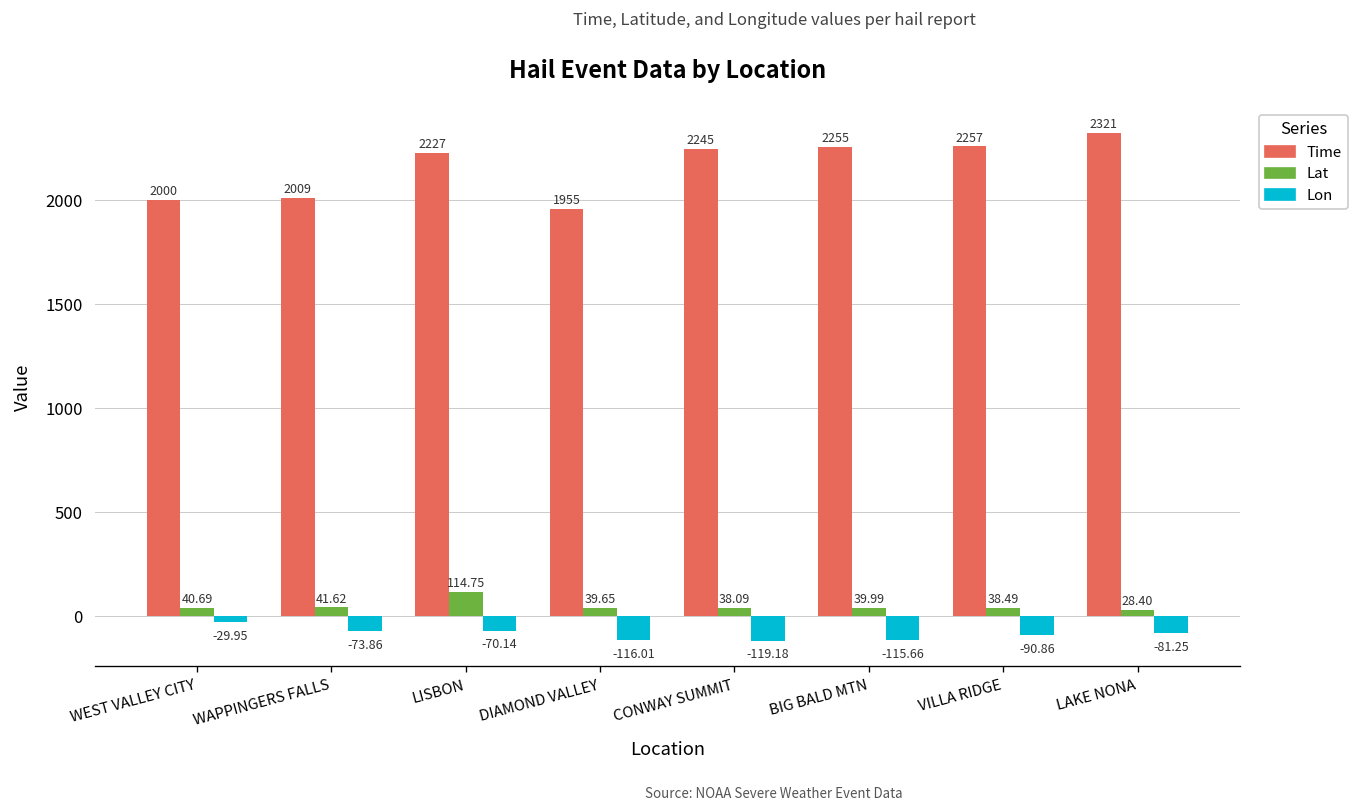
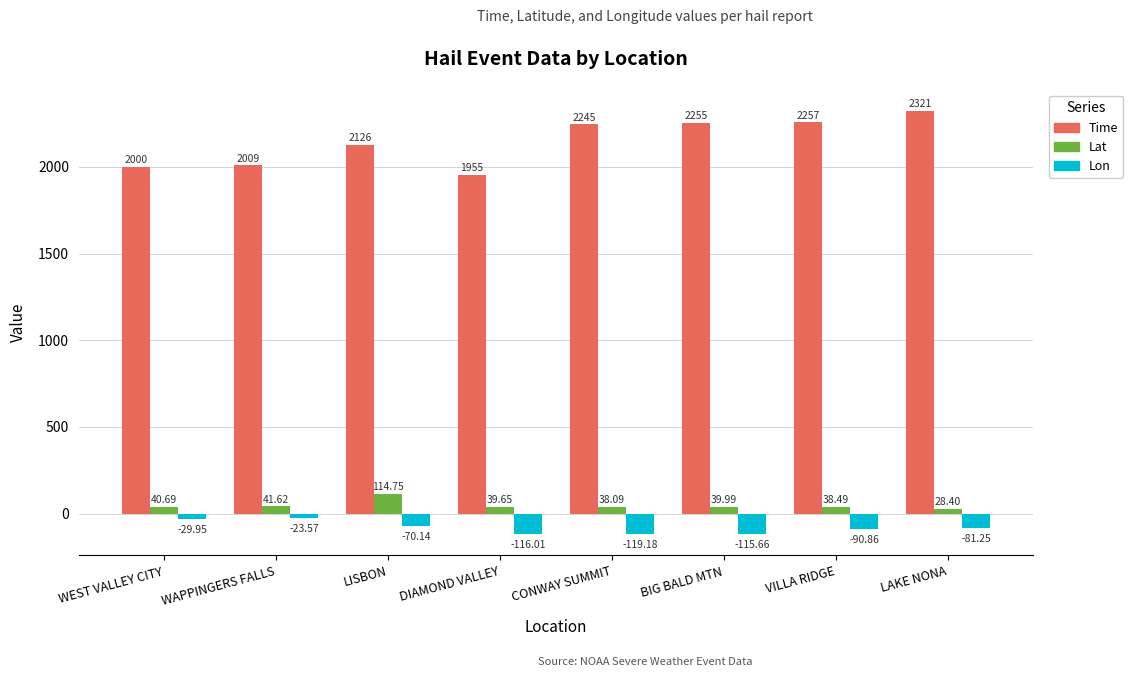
Lon, WAPPINGERS FALLS: -73.86 -> -23.57
Time, LISBON: 2227 -> 2126
